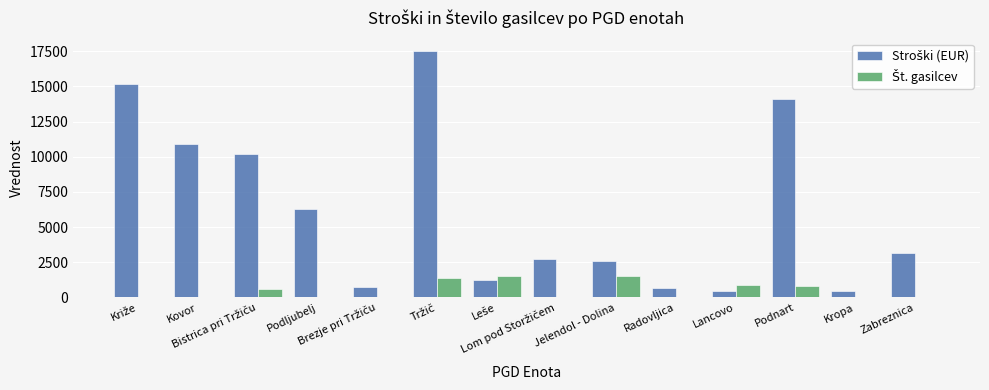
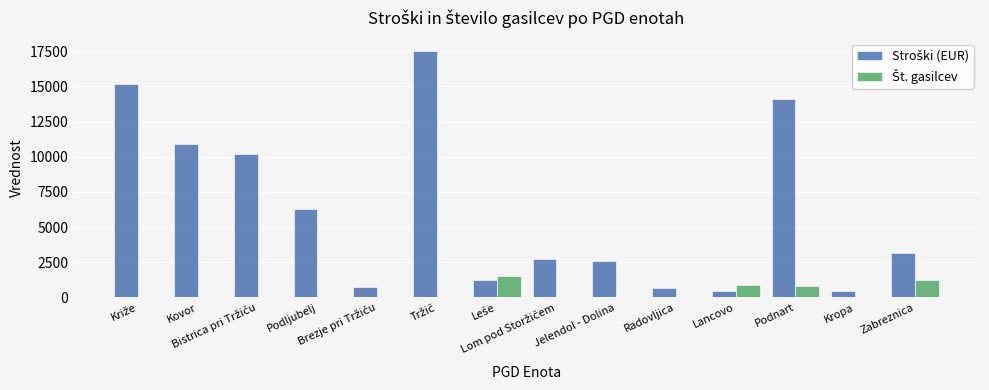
Št. gasilcev, Bistrica pri Tržiču: 600 -> 0
Št. gasilcev, Tržič: 1400 -> 0
Št. gasilcev, Jelendol - Dolina: 1500 -> 0
Št. gasilcev, Zabreznica: 0 -> 1200
